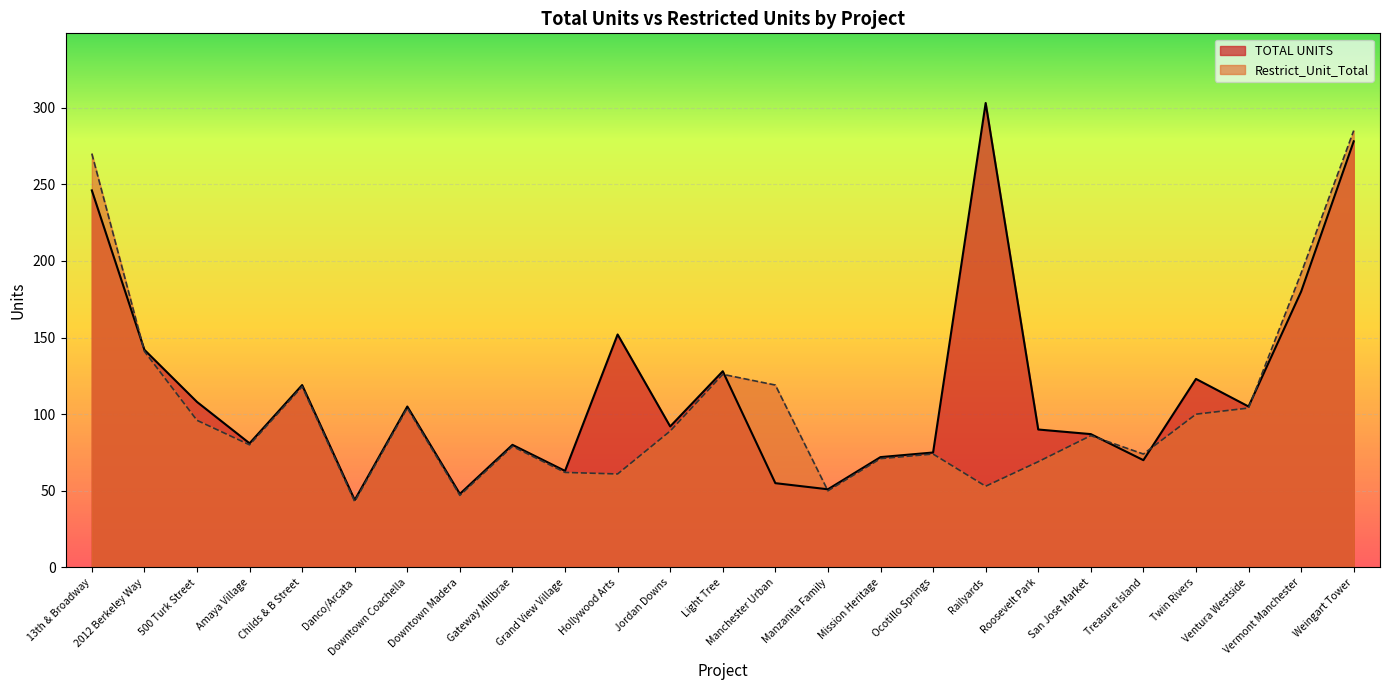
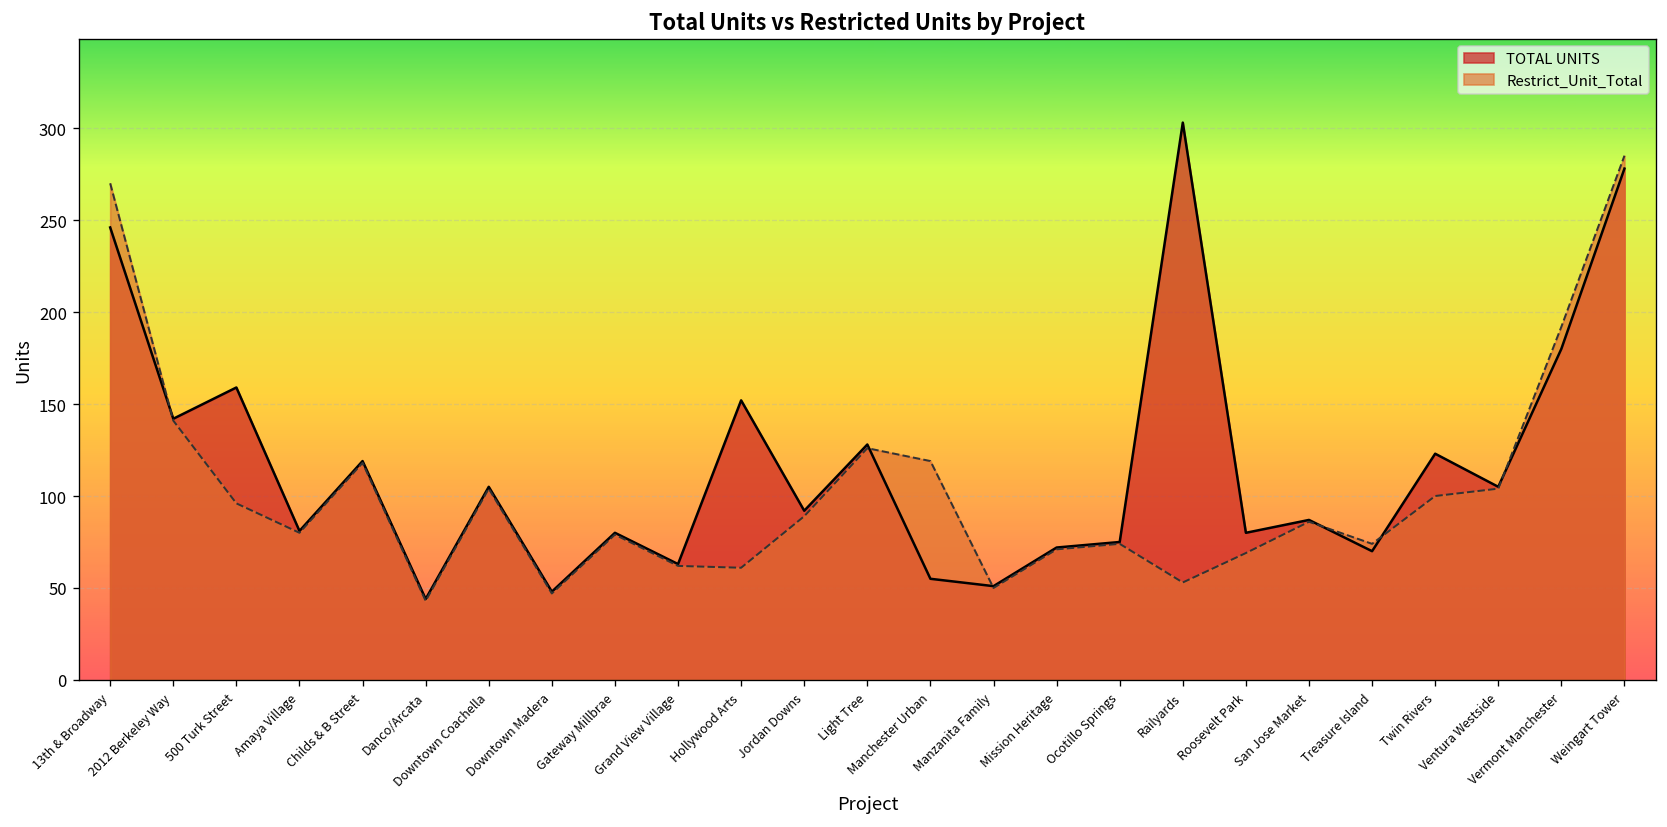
TOTAL UNITS, 500 Turk Street: 108 -> 159
TOTAL UNITS, Roosevelt Park: 90 -> 80
